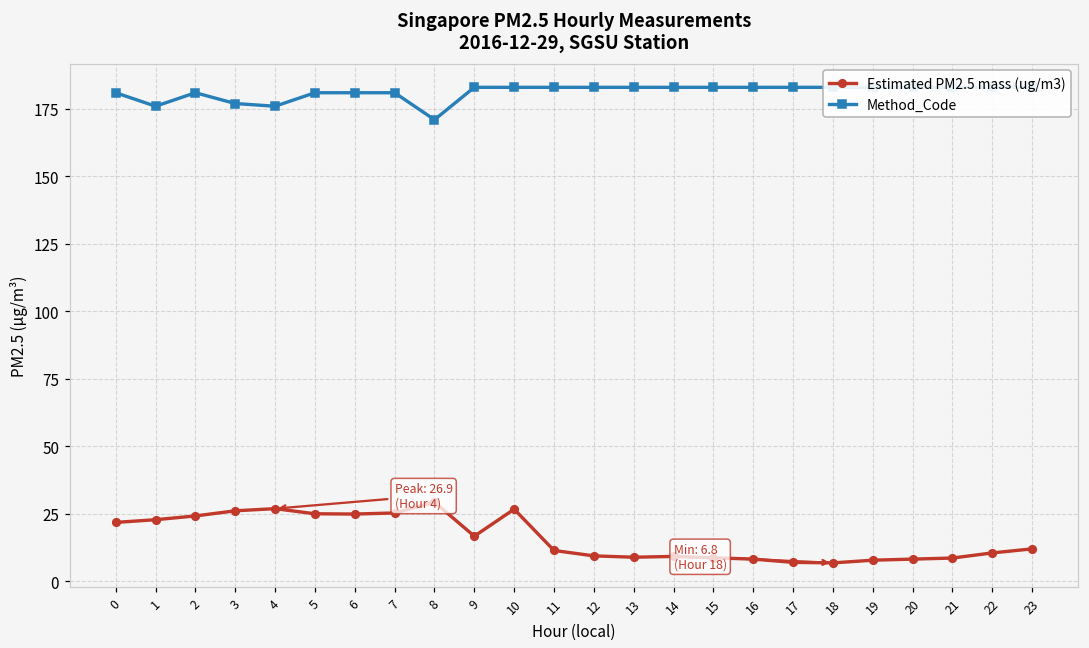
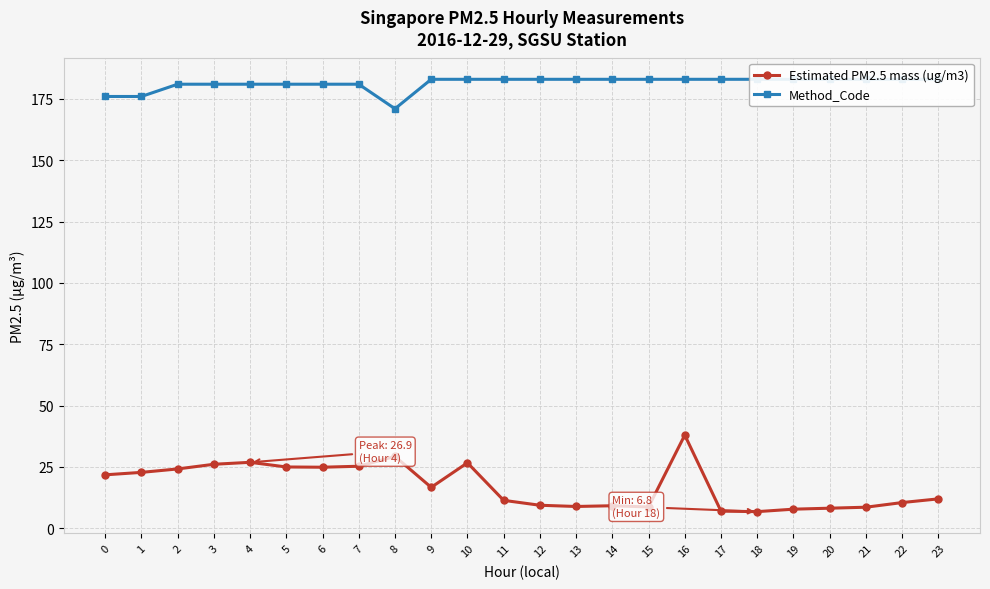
Method_Code, 0: 181 -> 176
Method_Code, 3: 177 -> 181
Method_Code, 4: 176 -> 181
Estimated PM2.5 mass (ug/m3), 16: 8 -> 38
